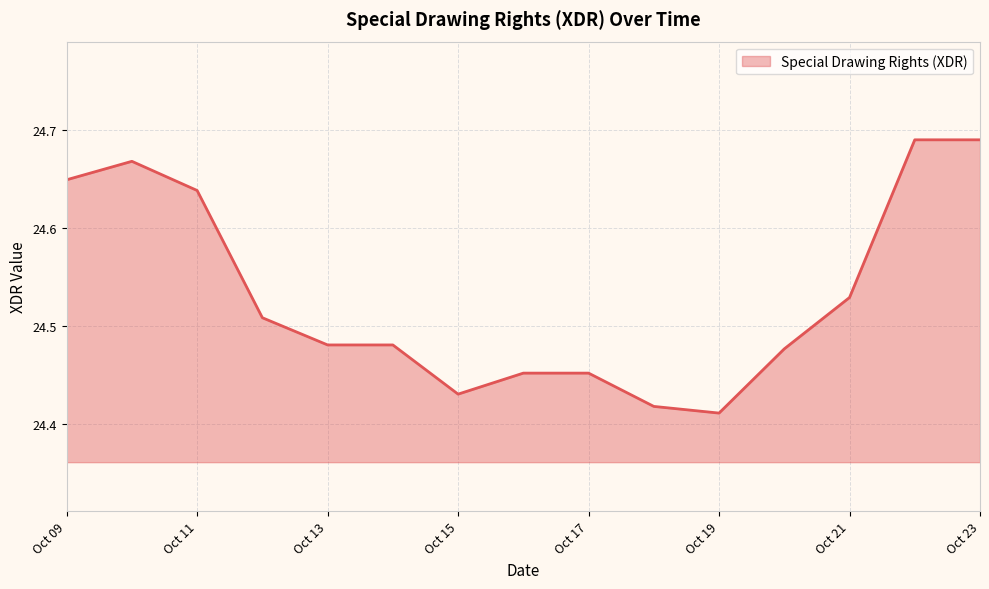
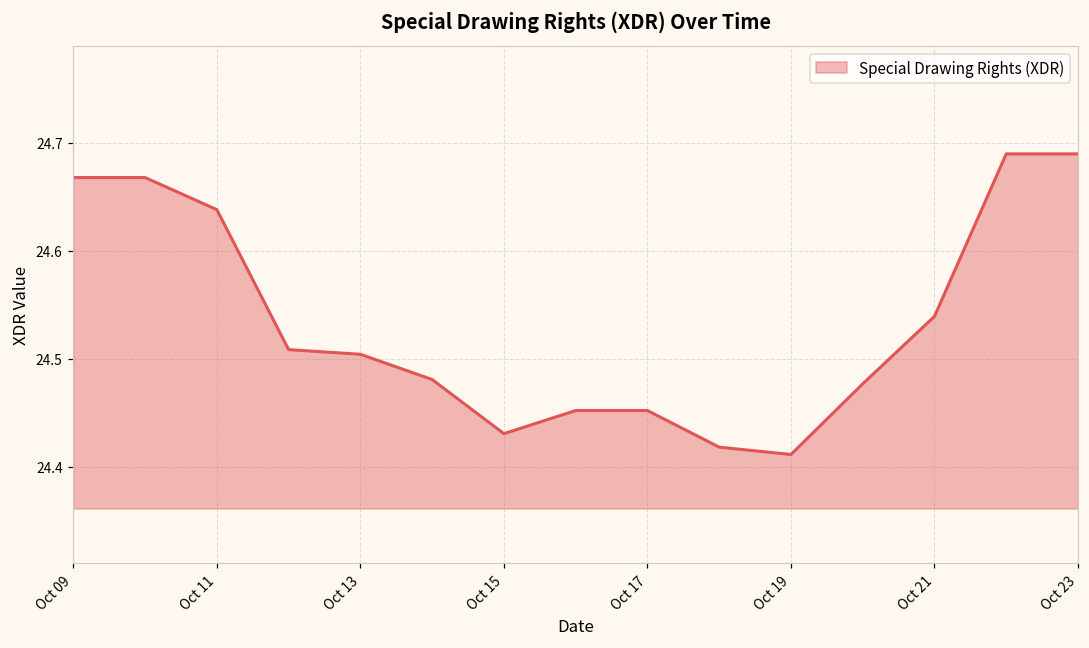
Oct 09: 24.65 -> 24.67
Oct 13: 24.48 -> 24.50
Oct 21: 24.53 -> 24.54
